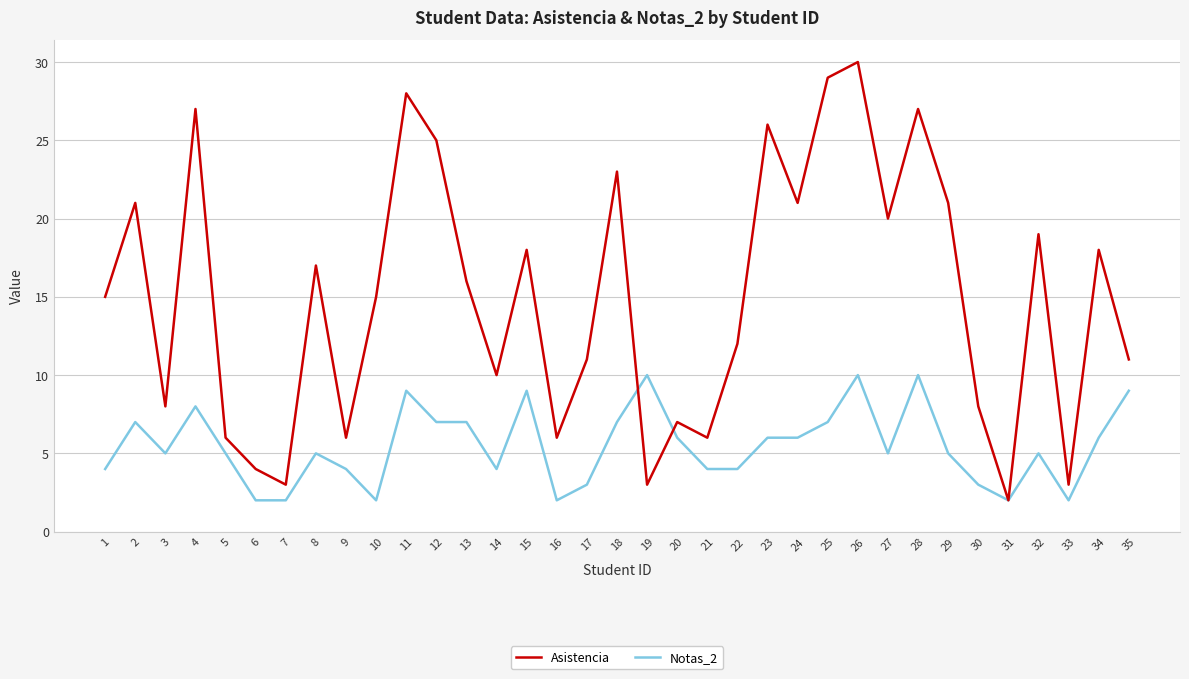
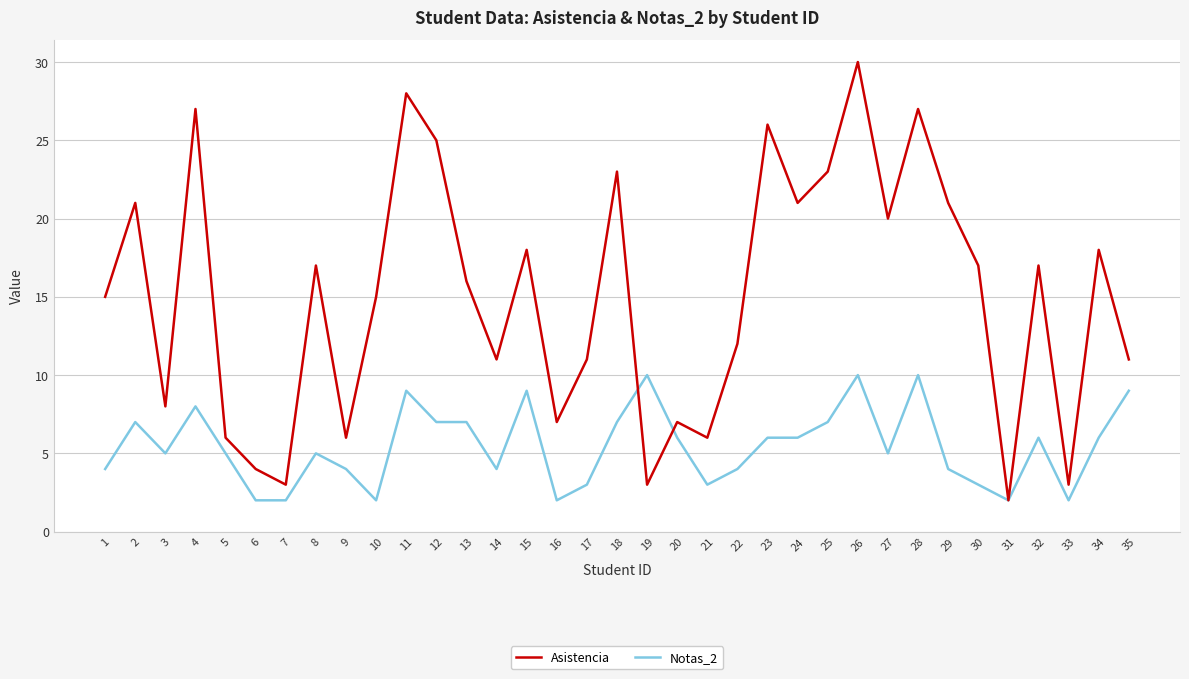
Asistencia, 14: 10 -> 11
Asistencia, 16: 6 -> 7
Notas_2, 21: 4 -> 3
Asistencia, 25: 29 -> 23
Notas_2, 29: 5 -> 4
Asistencia, 30: 8 -> 17
Asistencia, 32: 19 -> 17
Notas_2, 32: 5 -> 6
